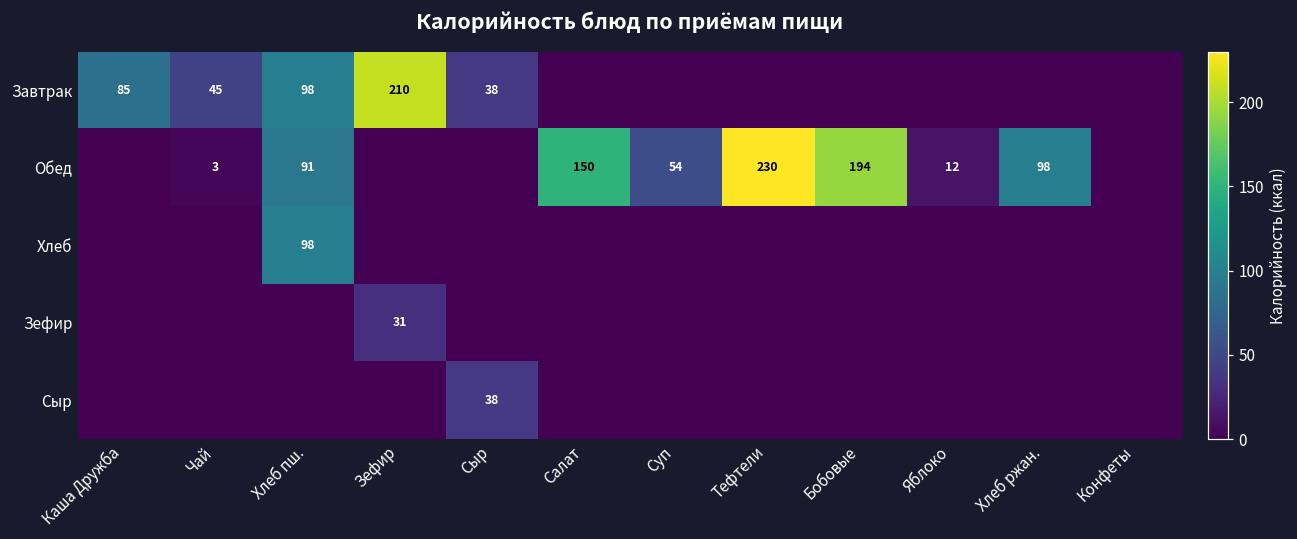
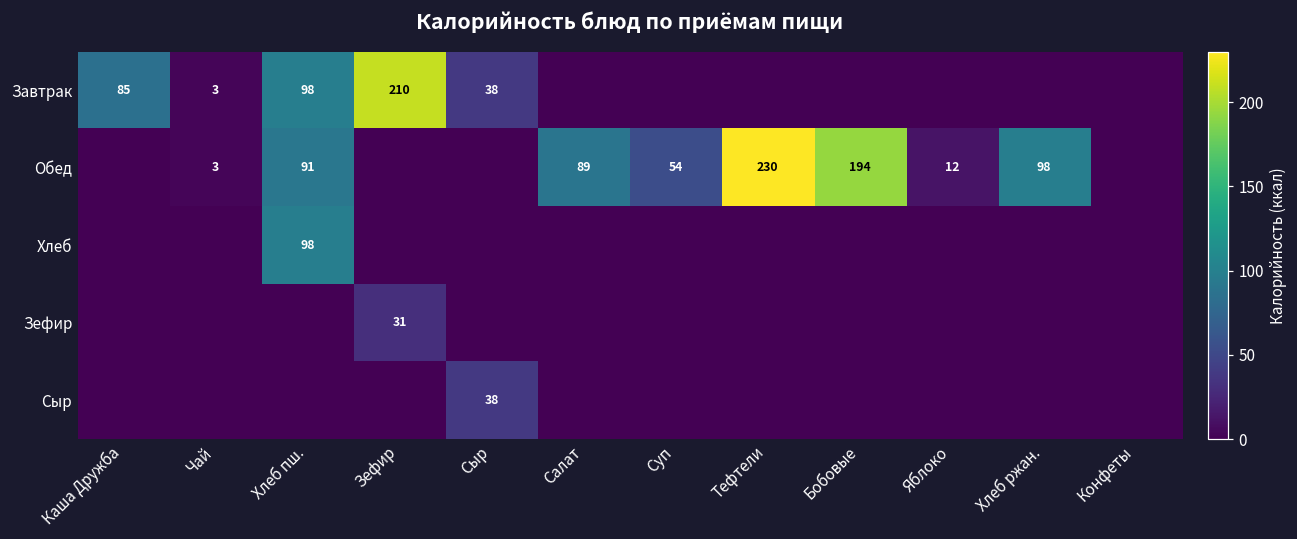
Завтрак, Чай: 45 -> 3
Обед, Салат: 150 -> 89
